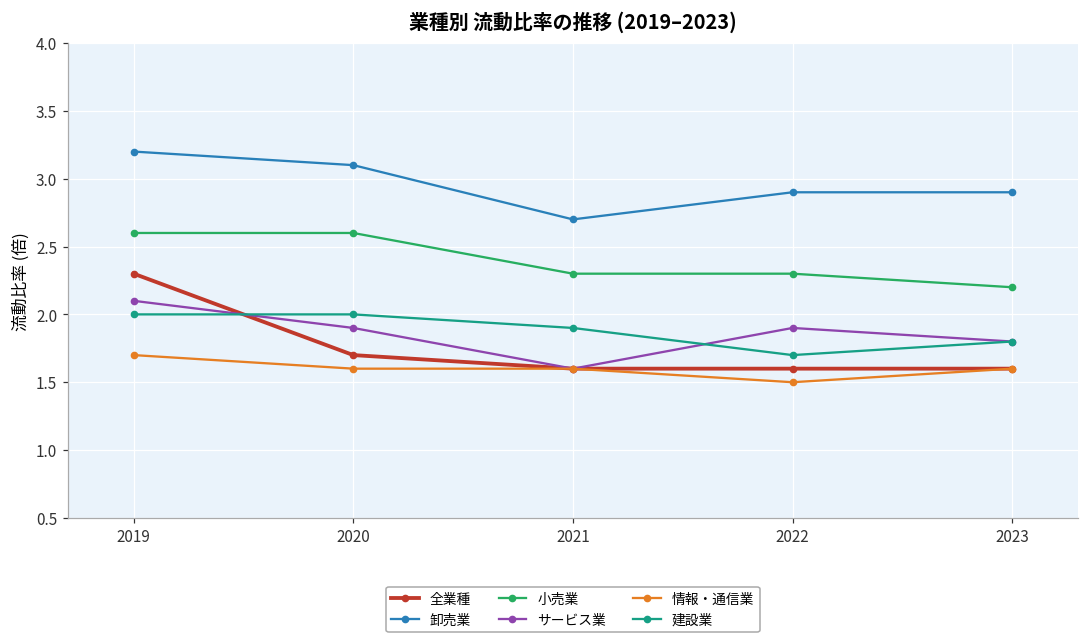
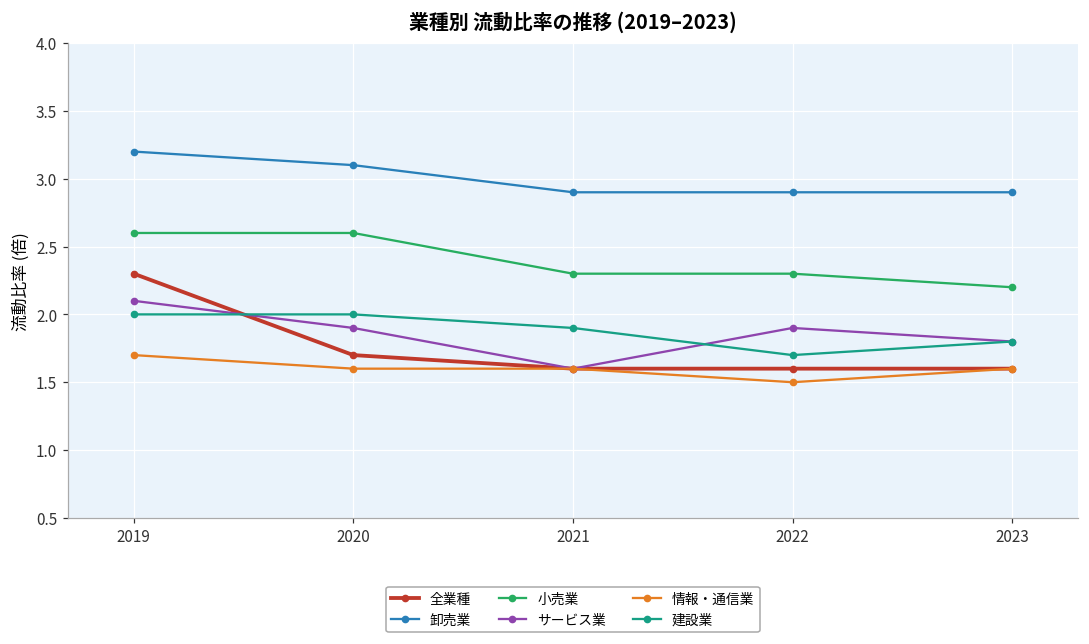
卸売業, 2021: 2.7 -> 2.9
